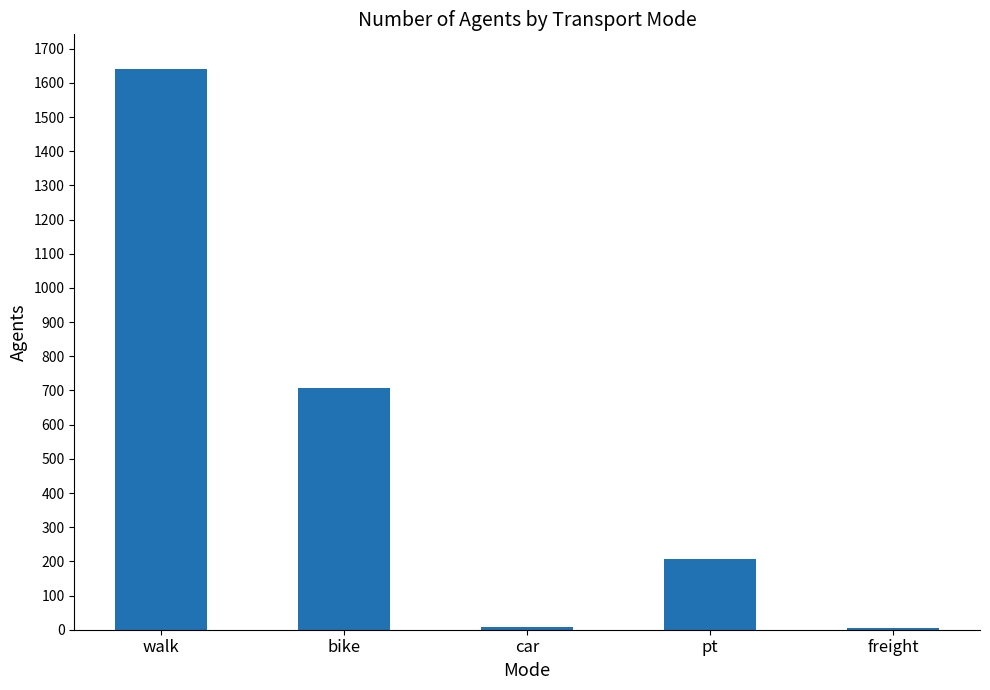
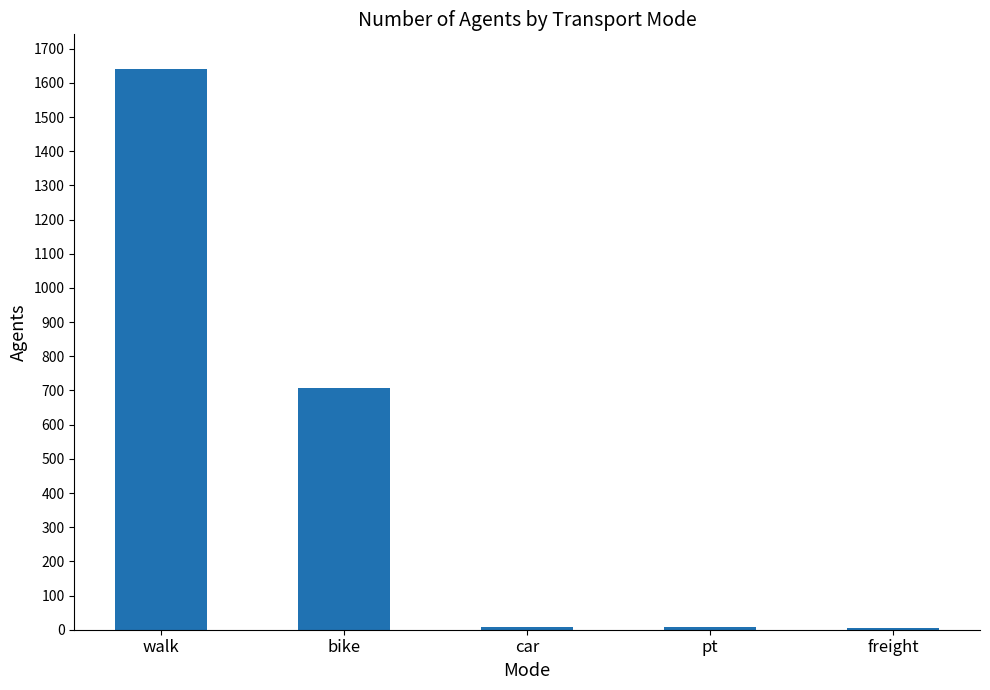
pt: 210 -> 10
